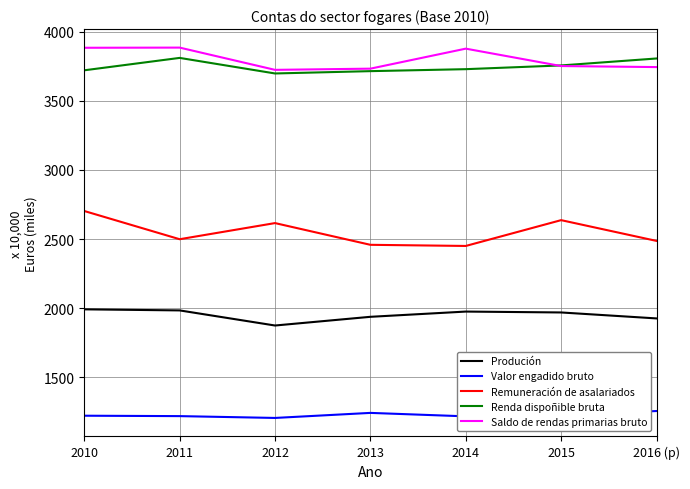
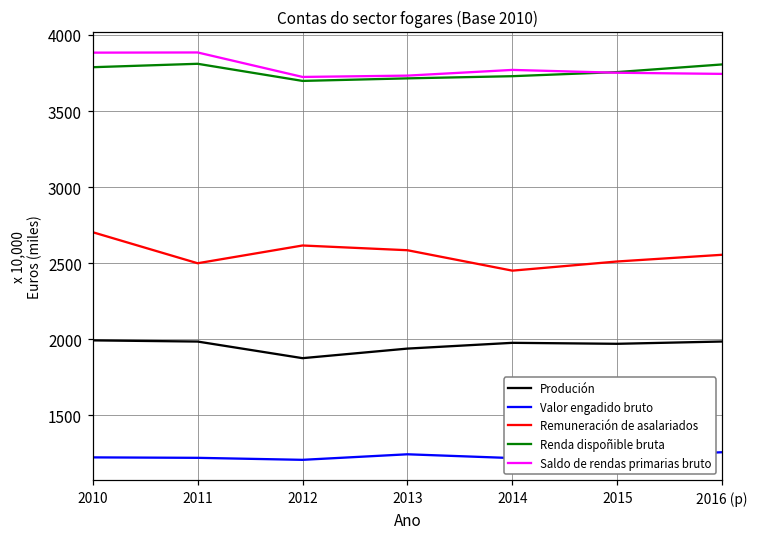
Renda dispoñible bruta, 2010: 3720 -> 3790
Remuneración de asalariados, 2013: 2460 -> 2580
Saldo de rendas primarias bruto, 2014: 3880 -> 3770
Remuneración de asalariados, 2015: 2640 -> 2510
Produción, 2016 (p): 1930 -> 1980
Remuneración de asalariados, 2016 (p): 2490 -> 2550
